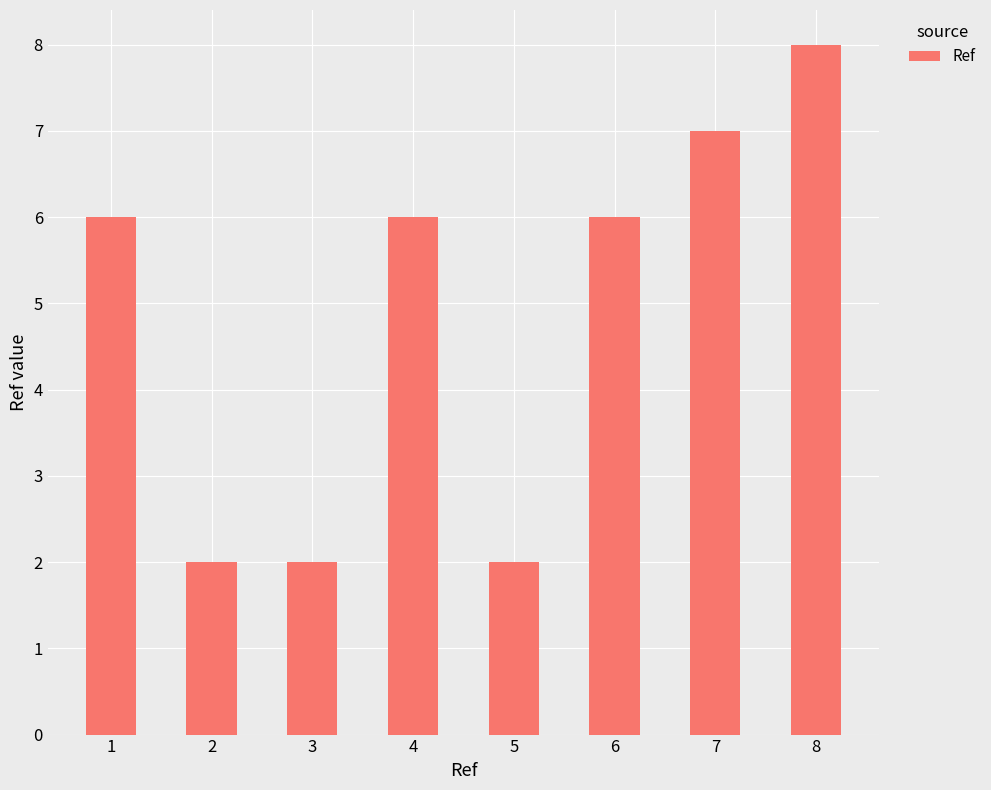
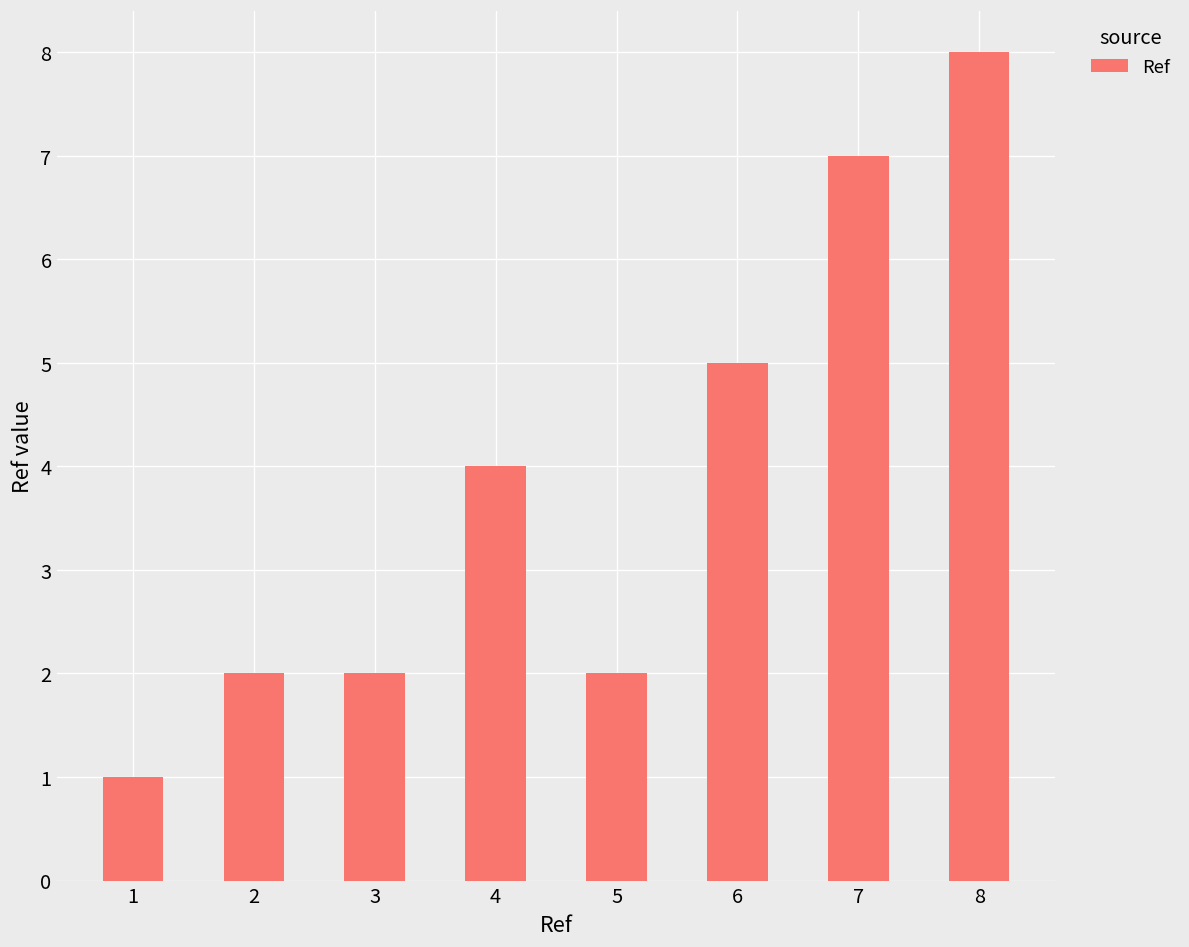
1: 6 -> 1
4: 6 -> 4
6: 6 -> 5
